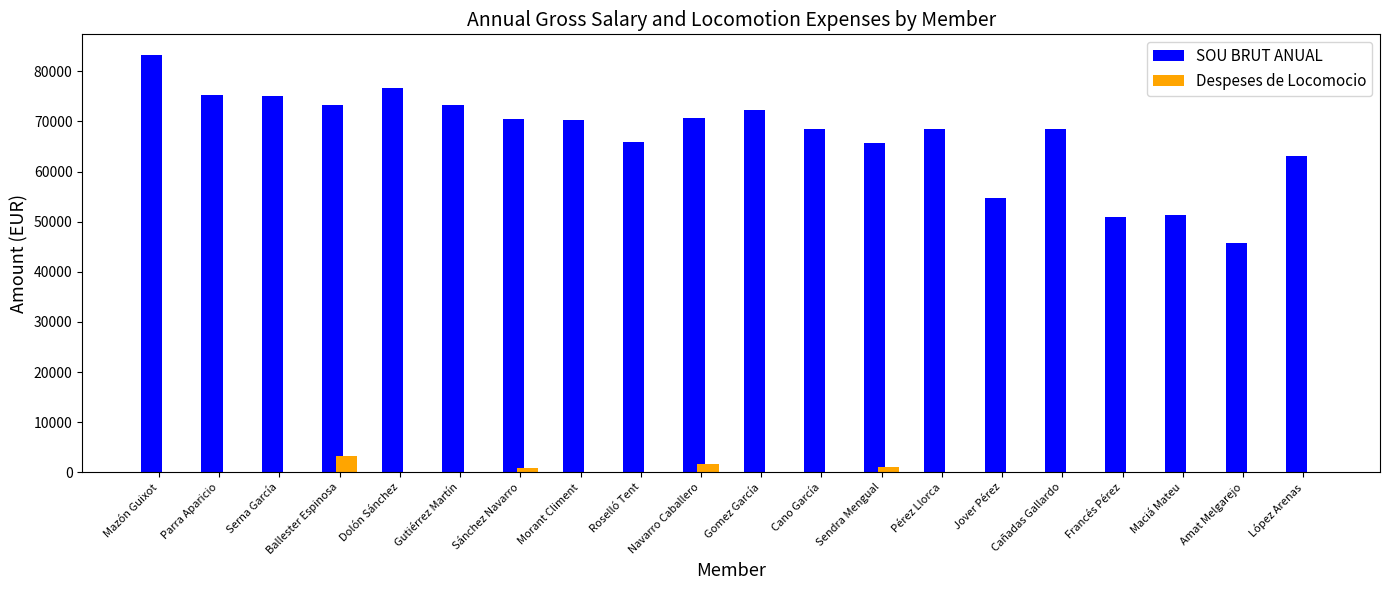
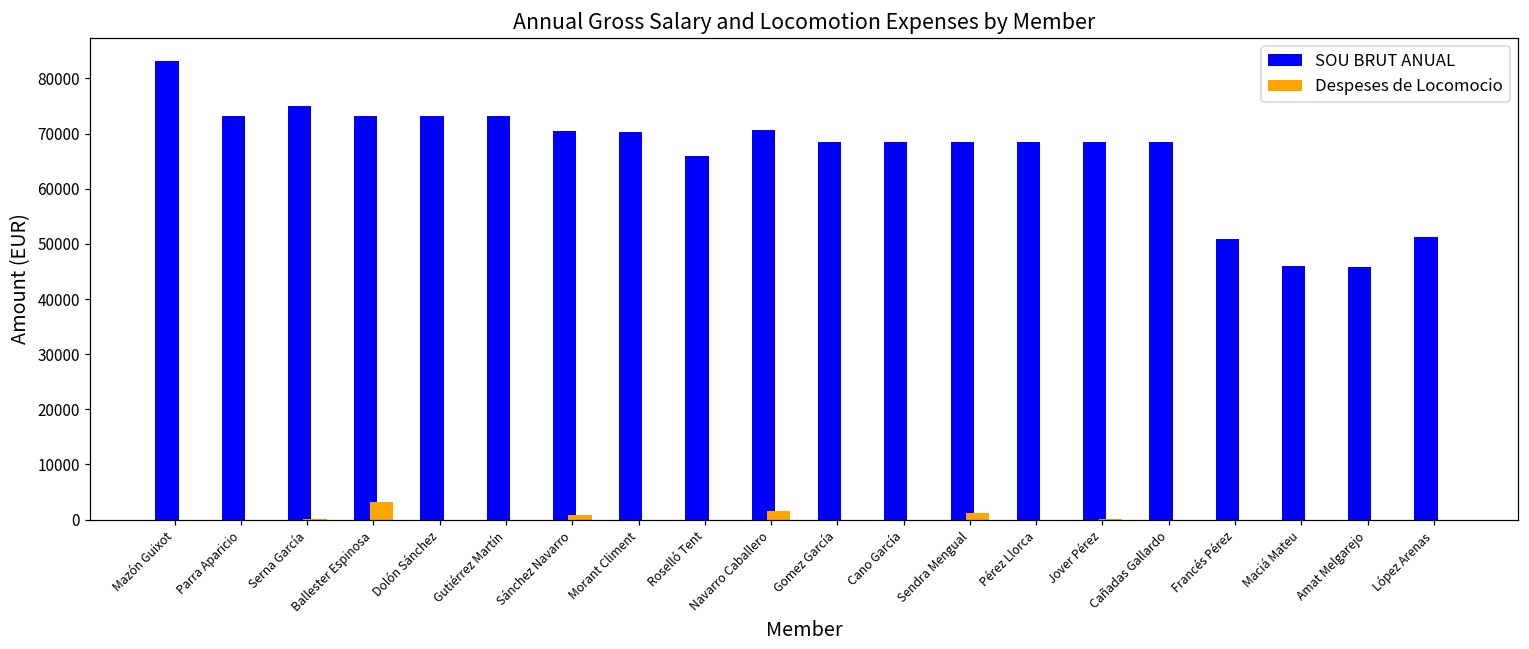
SOU BRUT ANUAL, Parra Aparicio: 75000 -> 73000
SOU BRUT ANUAL, Dolón Sánchez: 77000 -> 73000
SOU BRUT ANUAL, Gomez García: 72000 -> 68000
SOU BRUT ANUAL, Sendra Mengual: 66000 -> 68000
SOU BRUT ANUAL, Jover Pérez: 55000 -> 68000
SOU BRUT ANUAL, Maciá Mateu: 51000 -> 46000
SOU BRUT ANUAL, López Arenas: 63000 -> 51000
